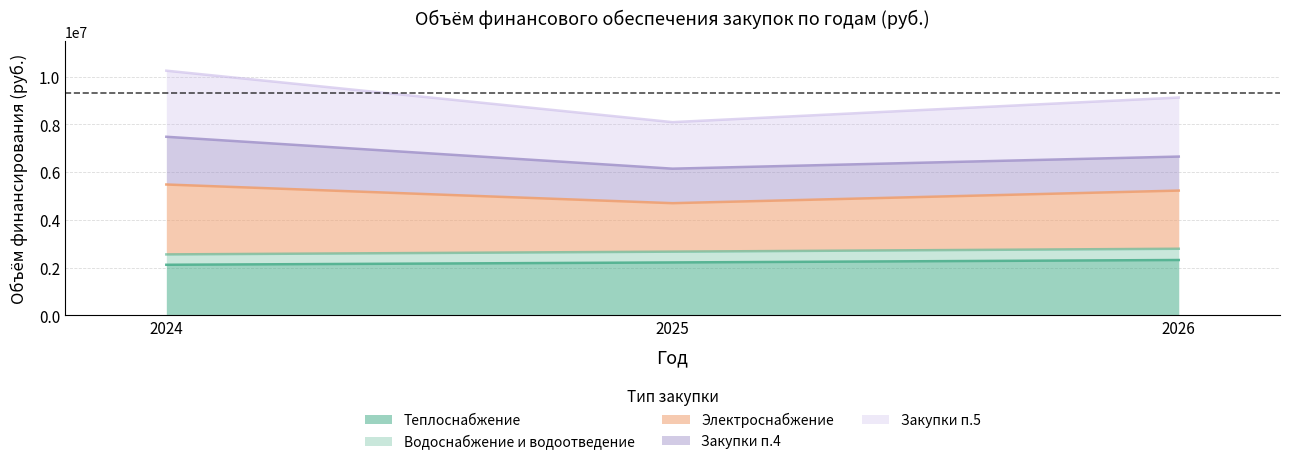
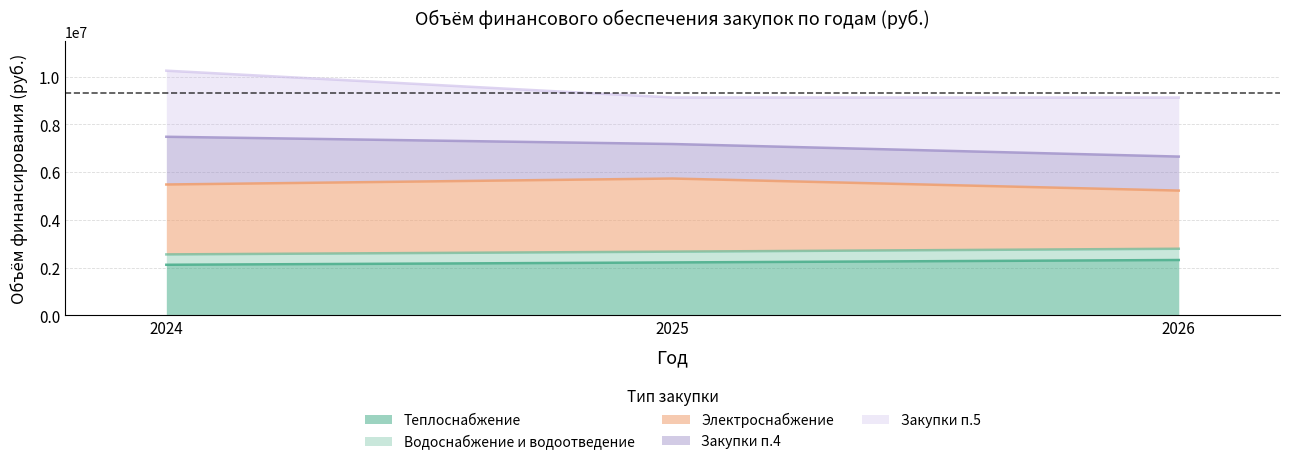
Электроснабжение, 2025: 2000000 -> 3100000
